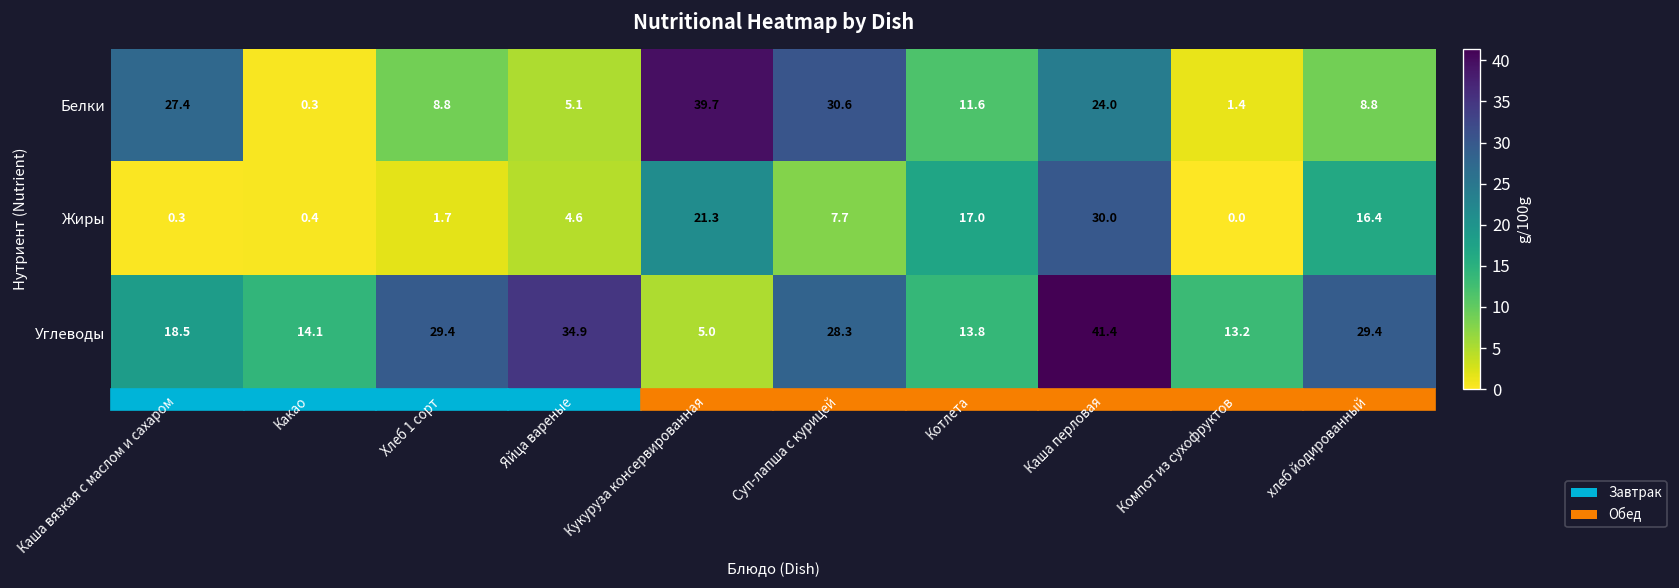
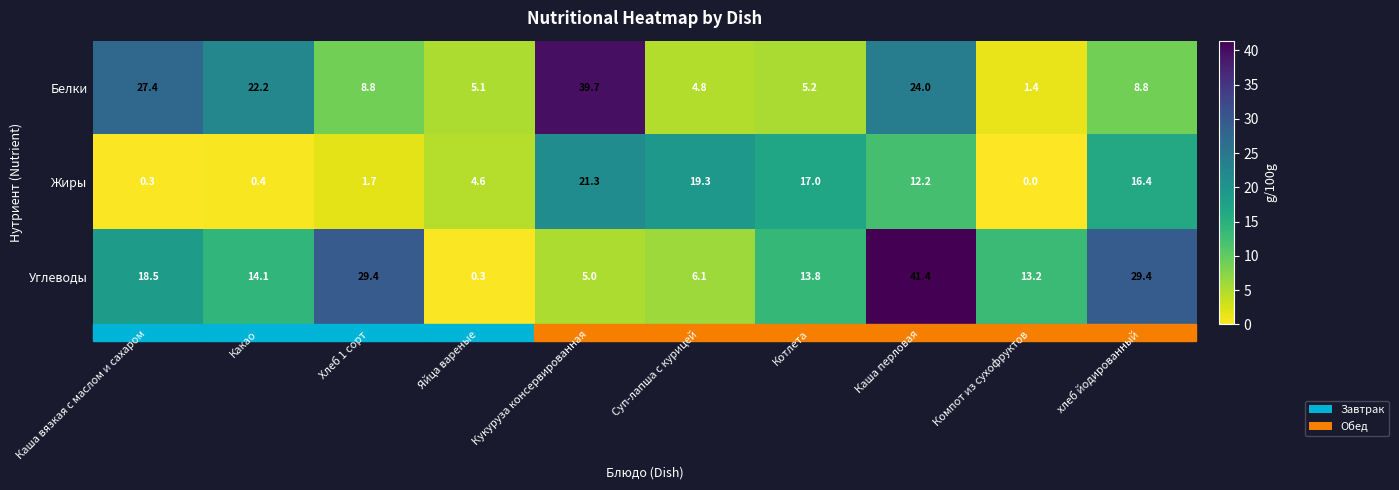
Белки, Какао: 0.3 -> 22.2
Белки, Суп-лапша с курицей: 30.6 -> 4.8
Белки, Котлета: 11.6 -> 5.2
Жиры, Суп-лапша с курицей: 7.7 -> 19.3
Жиры, Каша перловая: 30.0 -> 12.2
Углеводы, Яйца вареные: 34.9 -> 0.3
Углеводы, Суп-лапша с курицей: 28.3 -> 6.1
